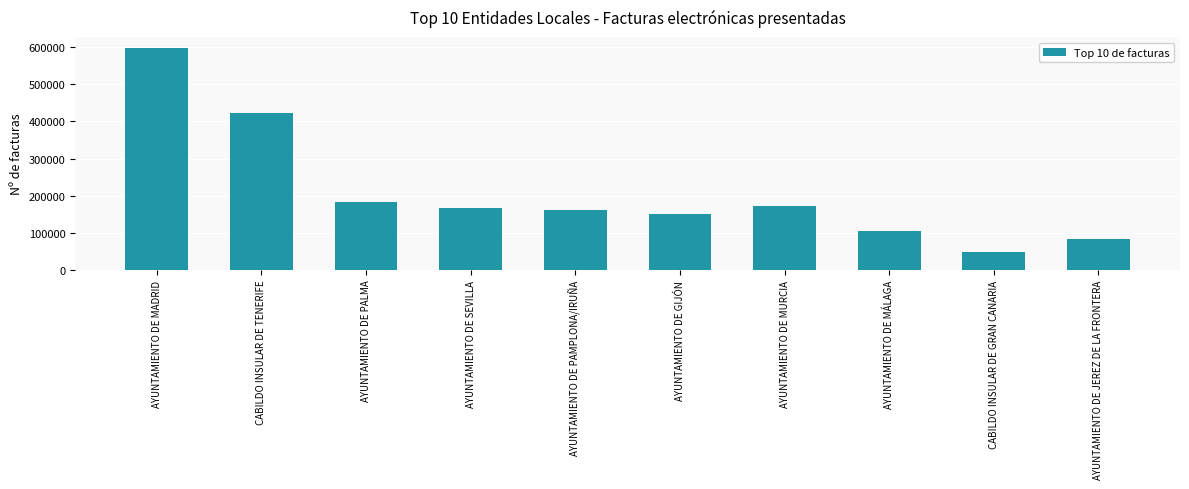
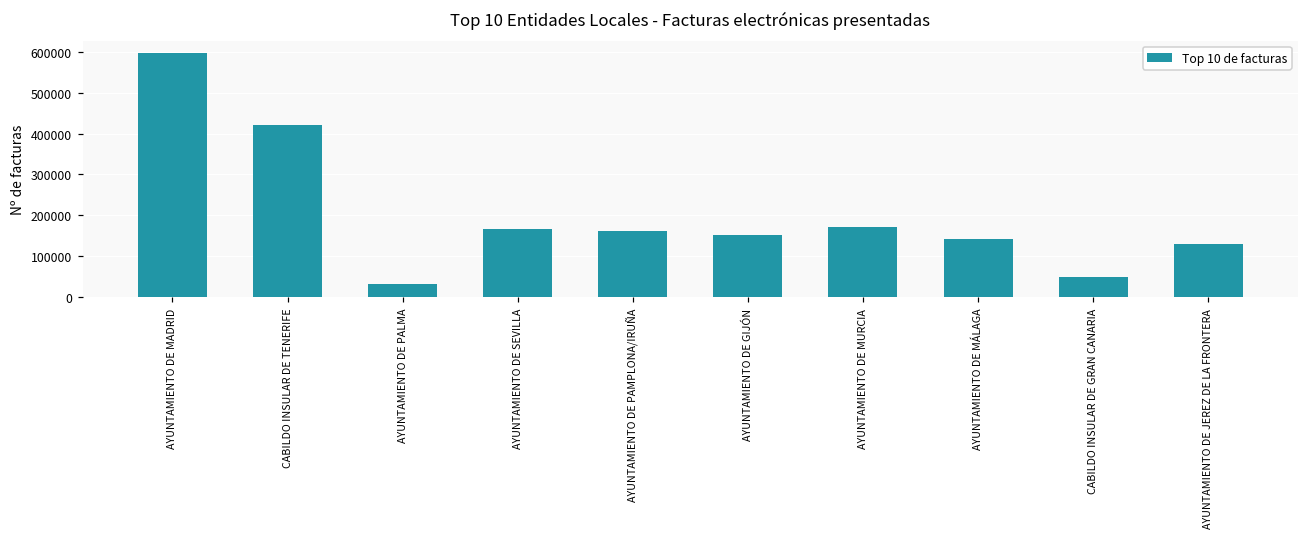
AYUNTAMIENTO DE PALMA: 180000 -> 30000
AYUNTAMIENTO DE MÁLAGA: 110000 -> 140000
AYUNTAMIENTO DE JEREZ DE LA FRONTERA: 80000 -> 130000
